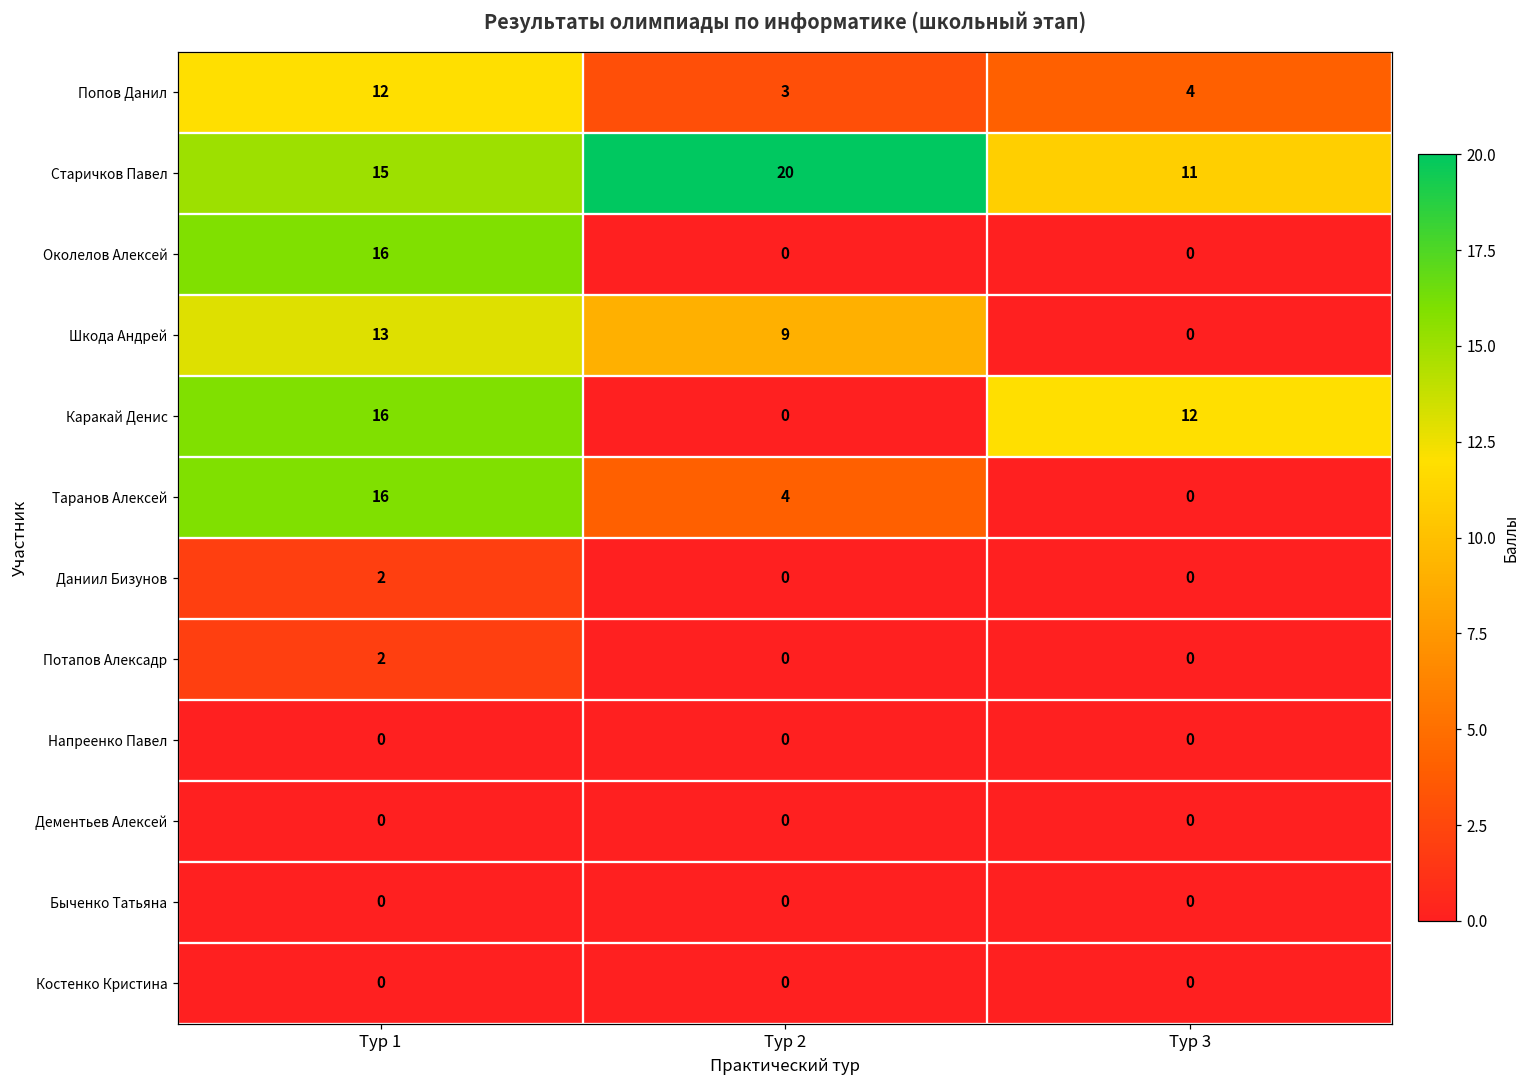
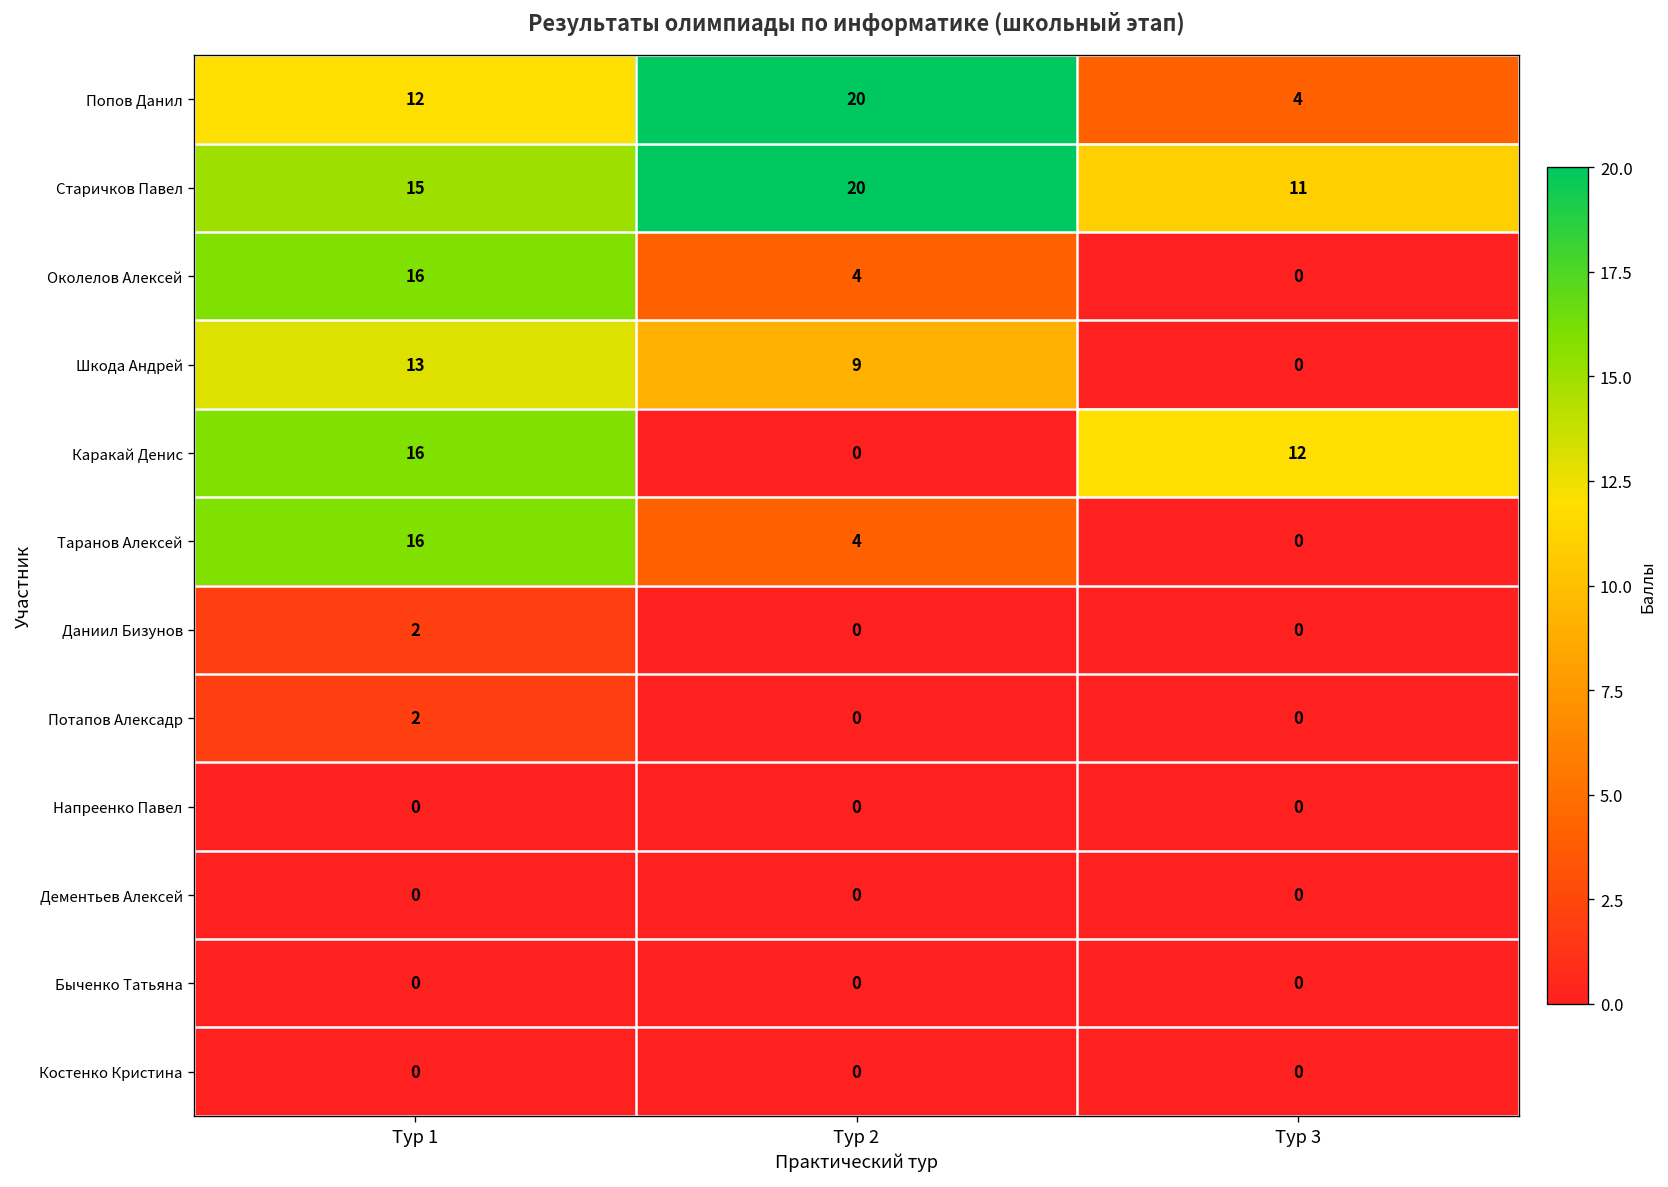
Попов Данил, Тур 2: 3 -> 20
Околелов Алексей, Тур 2: 0 -> 4
